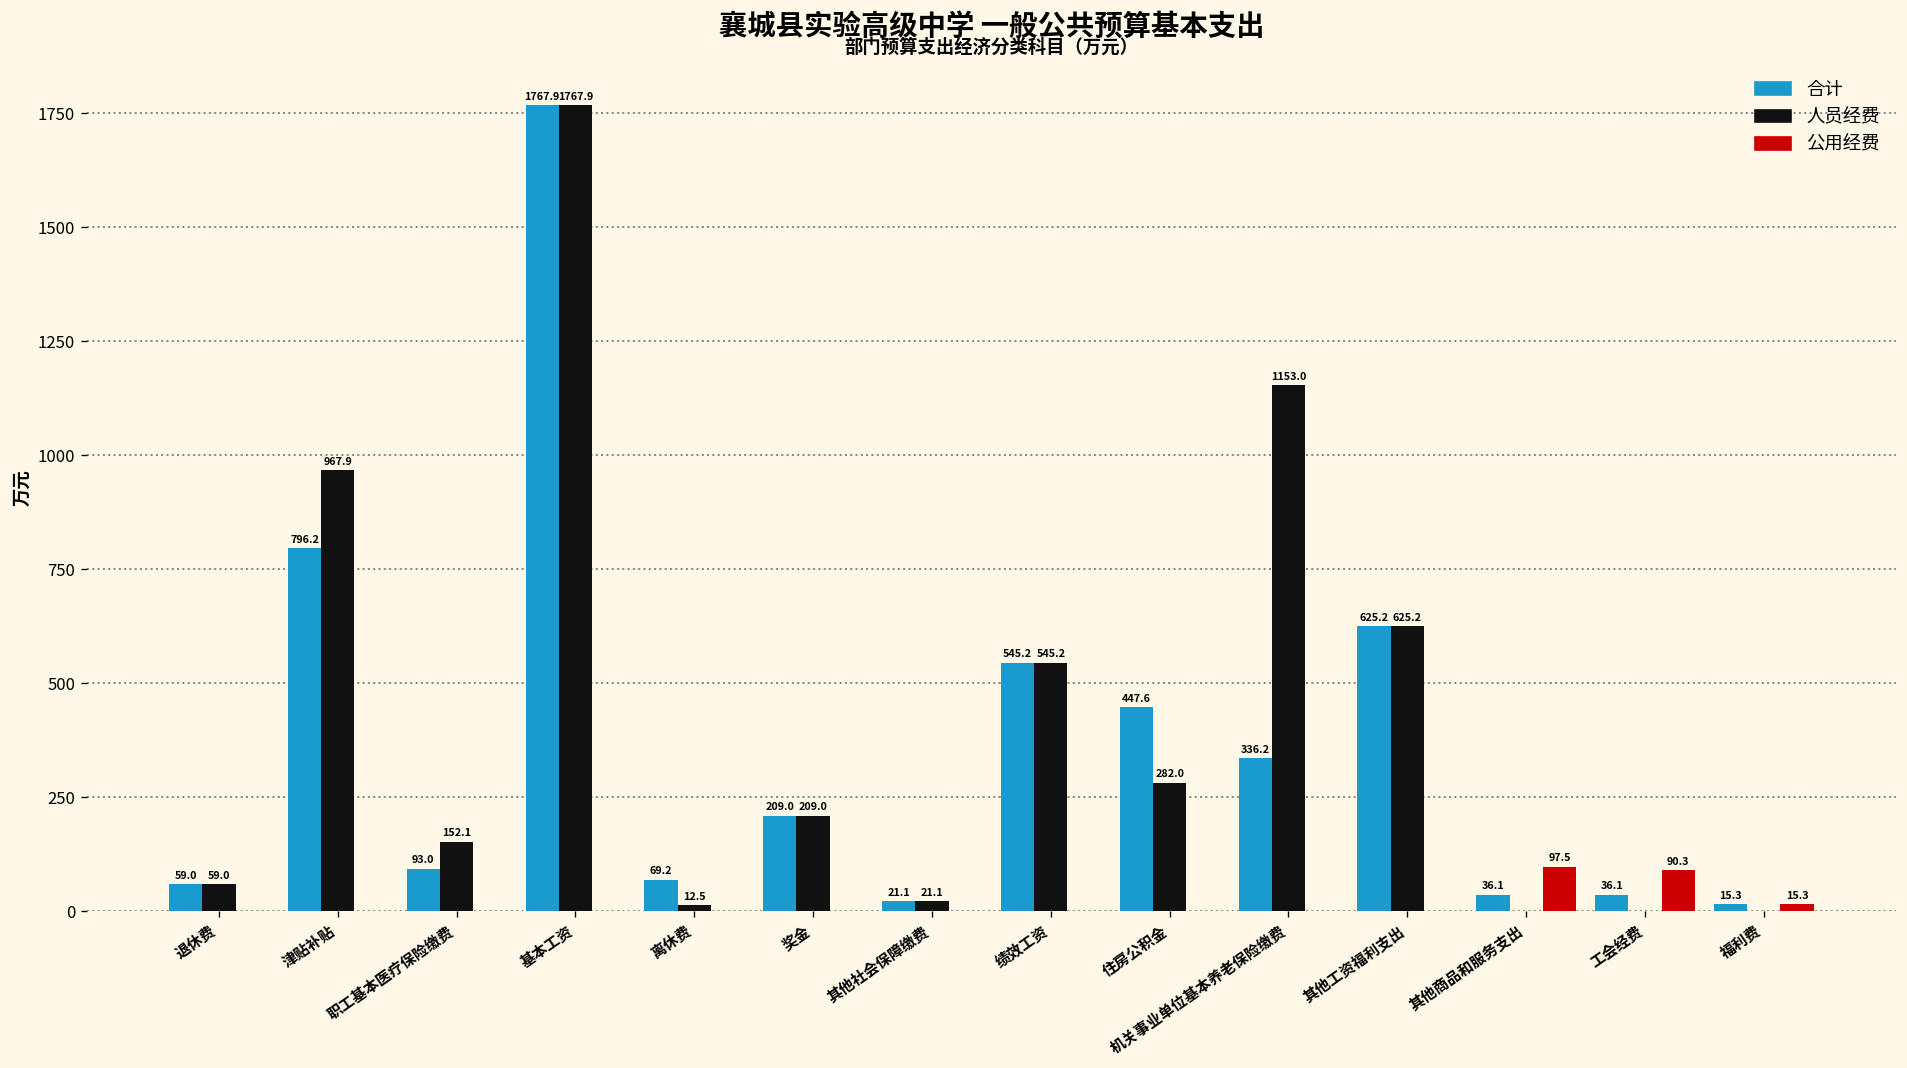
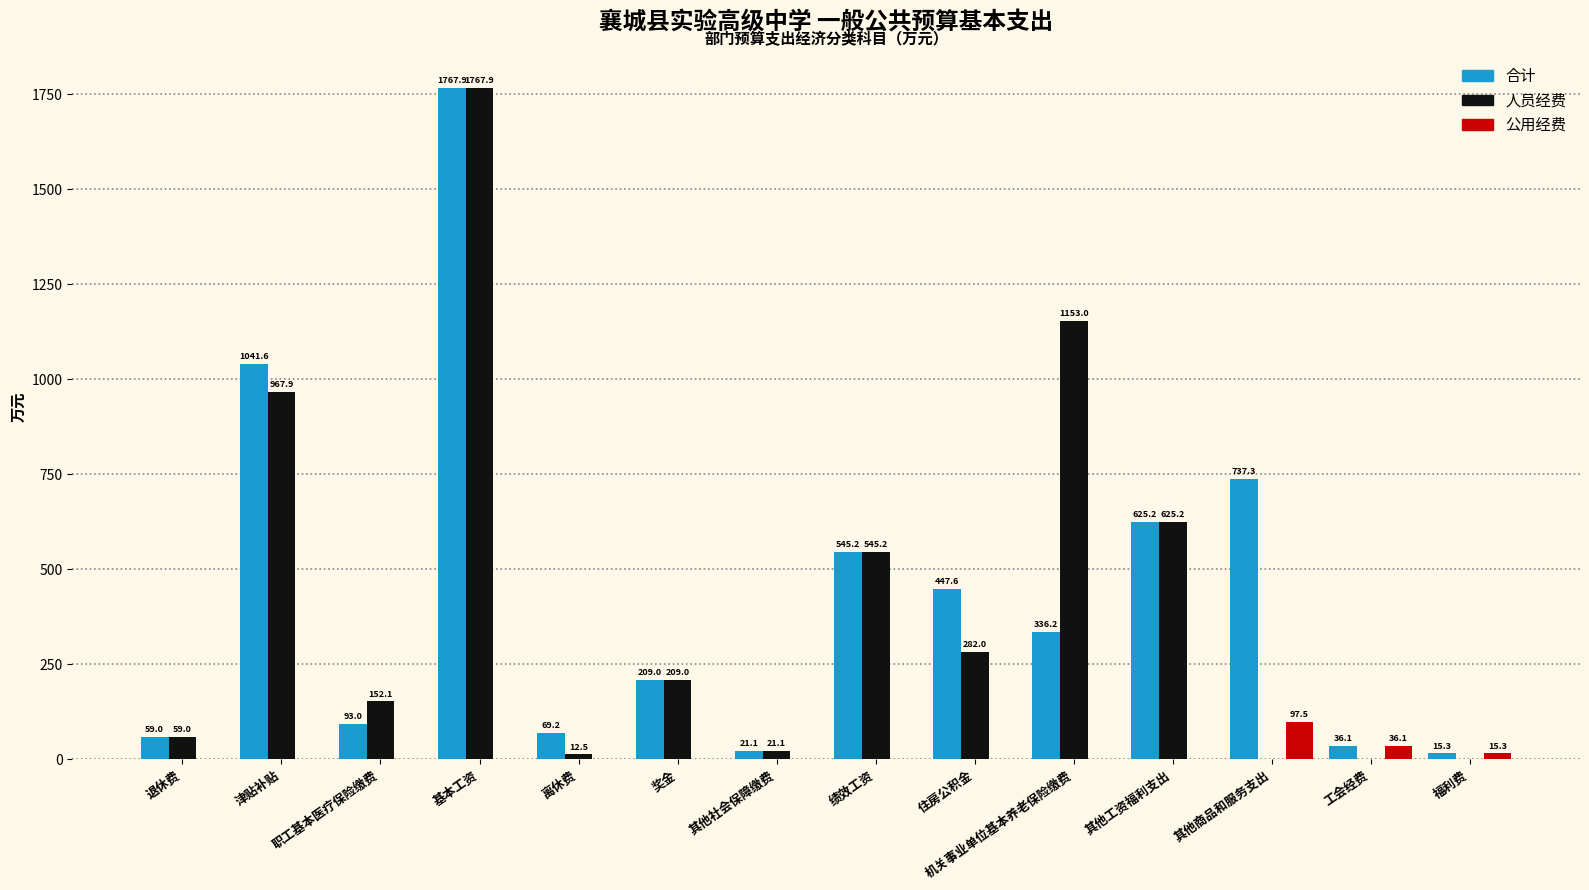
合计, 津贴补贴: 796.2 -> 1041.6
合计, 其他商品和服务支出: 36.1 -> 737.3
公用经费, 工会经费: 90.3 -> 36.1
